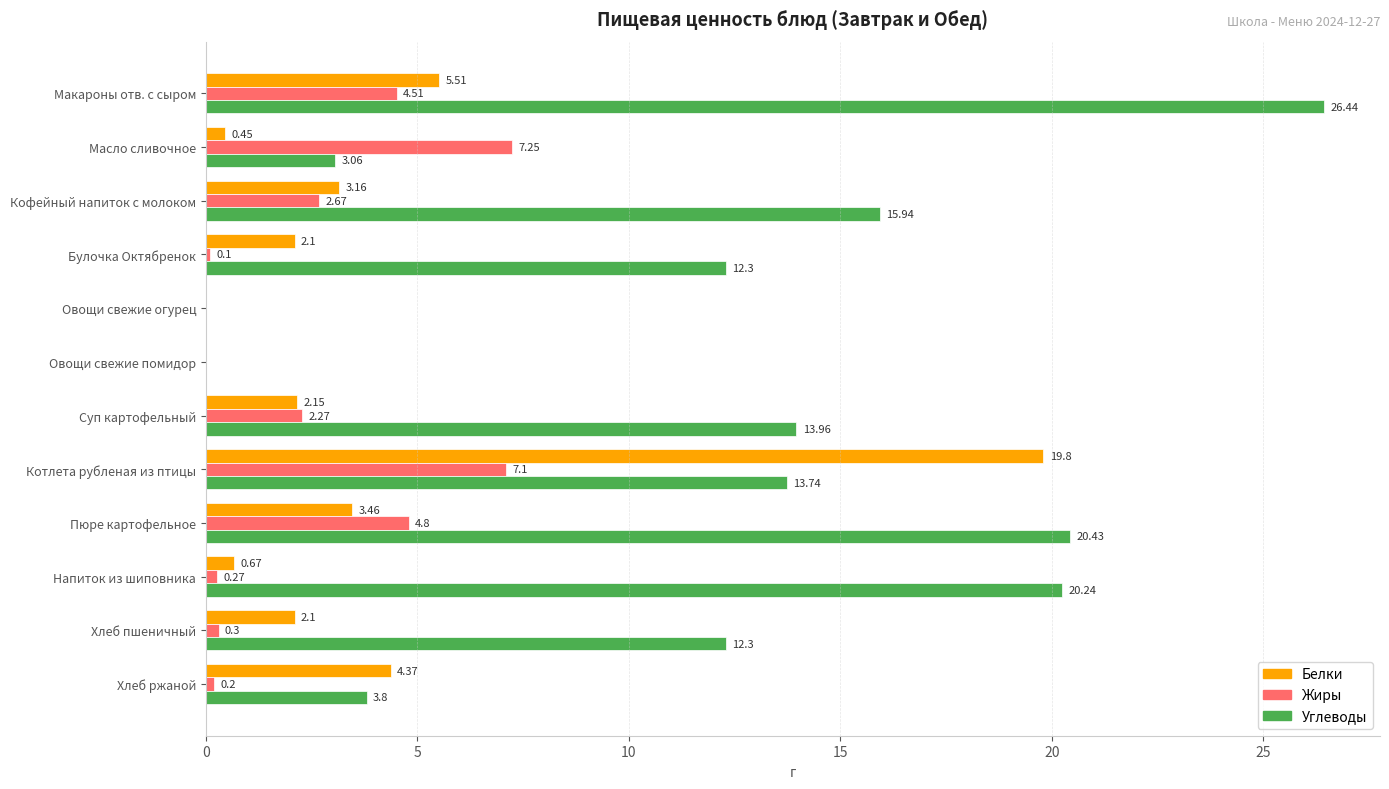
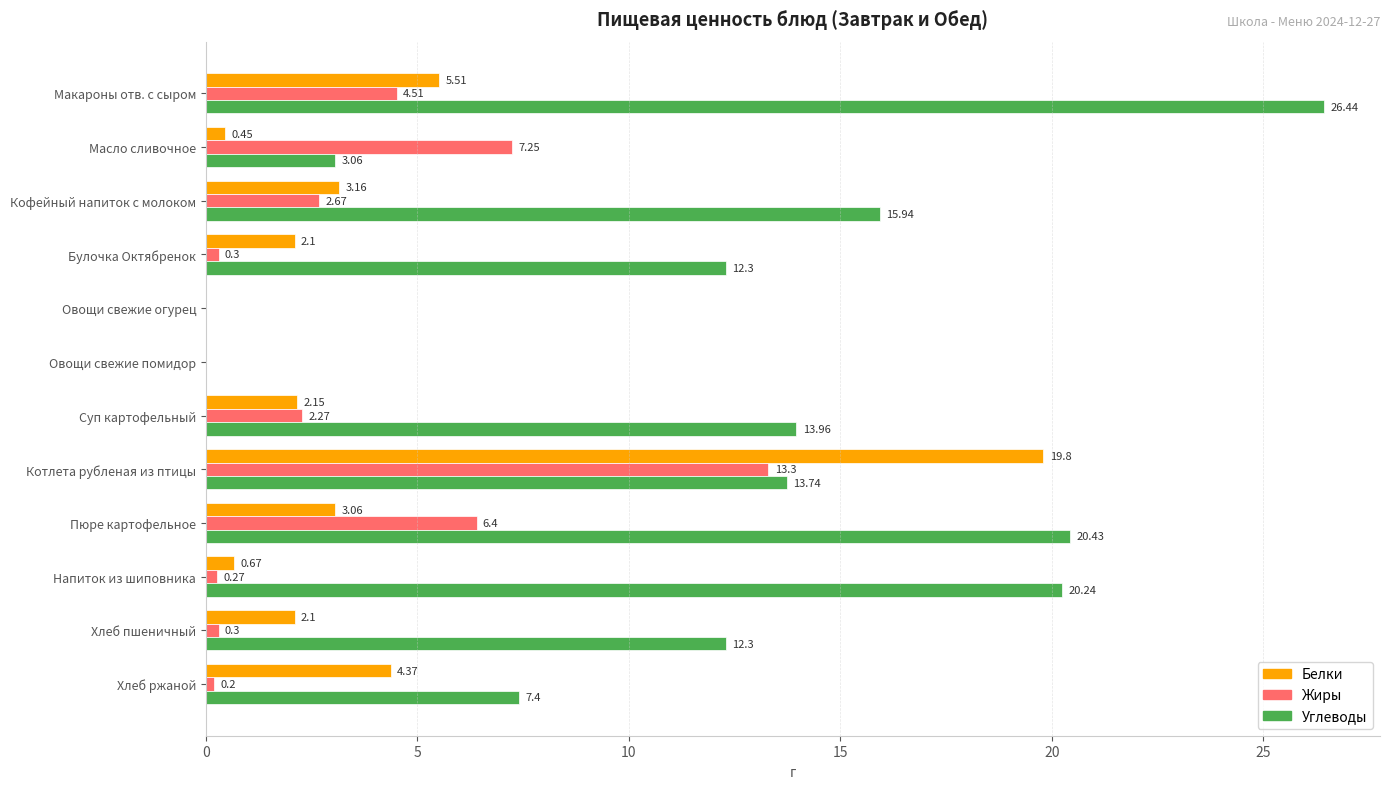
Жиры, Булочка Октябренок: 0.1 -> 0.3
Жиры, Котлета рубленая из птицы: 7.1 -> 13.3
Белки, Пюре картофельное: 3.46 -> 3.06
Жиры, Пюре картофельное: 4.8 -> 6.4
Углеводы, Хлеб ржаной: 3.8 -> 7.4
